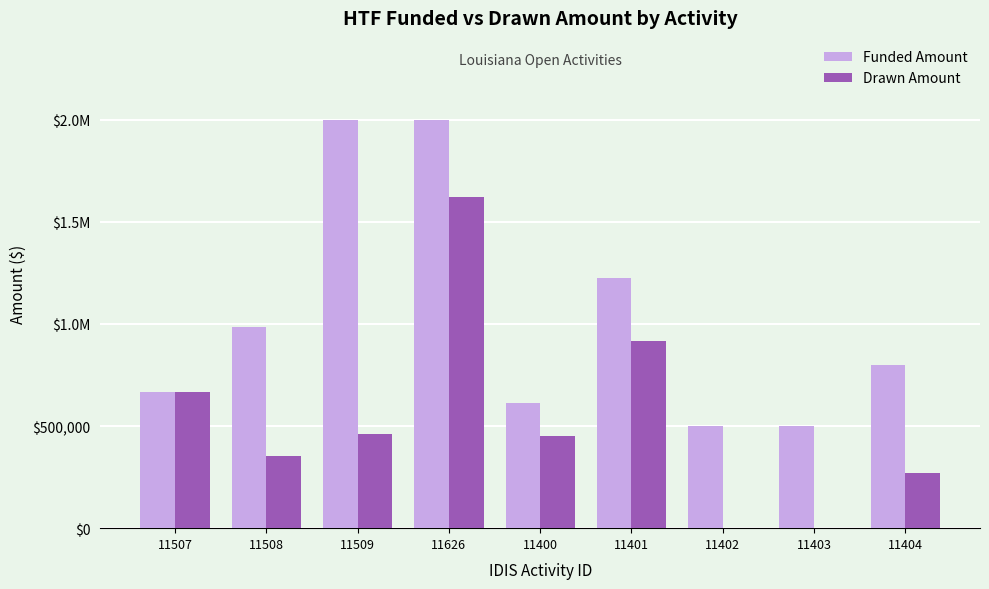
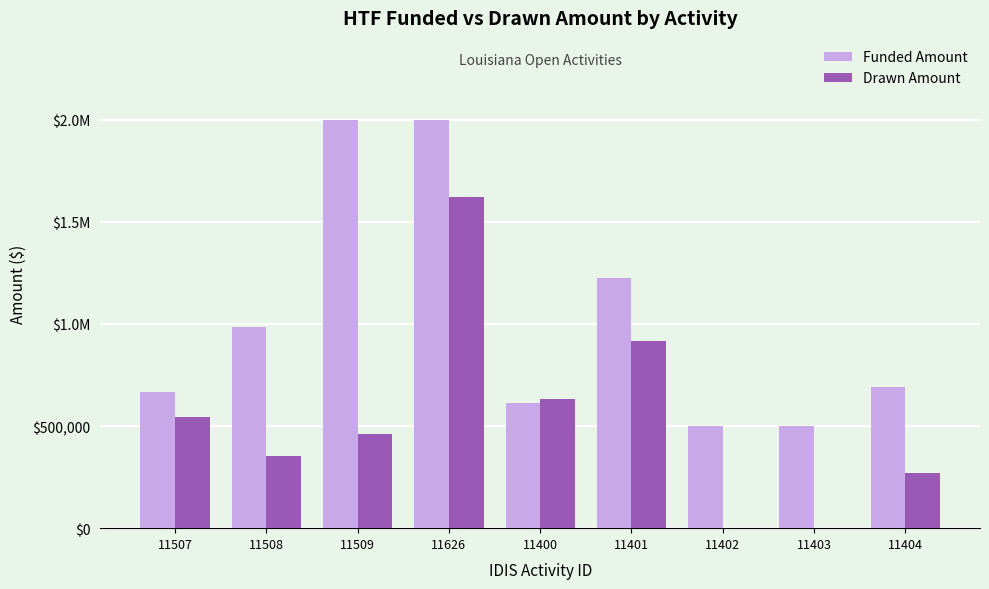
Drawn Amount, 11507: $670,000 -> $540,000
Drawn Amount, 11400: $450,000 -> $630,000
Funded Amount, 11404: $800,000 -> $690,000
